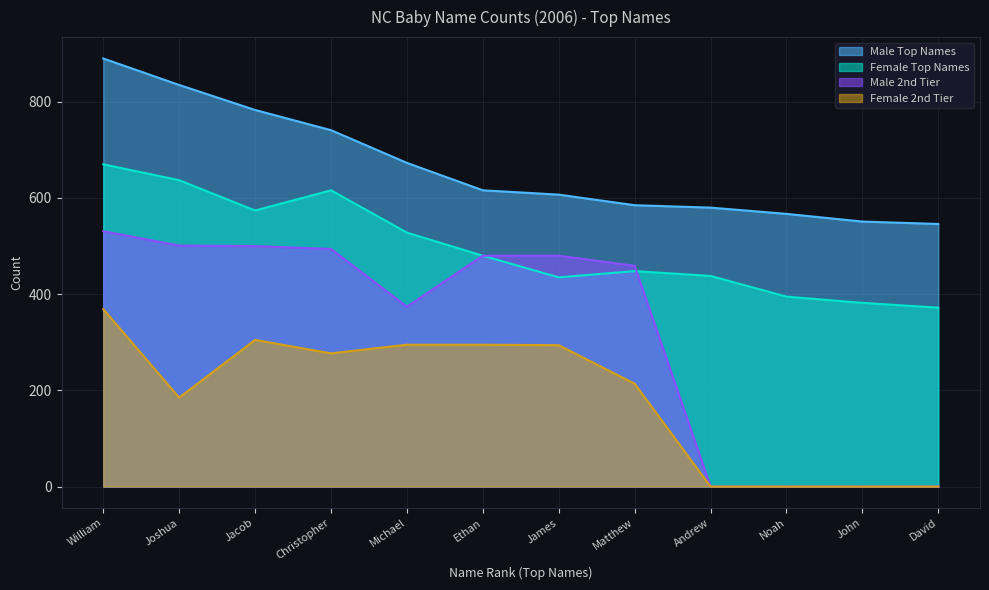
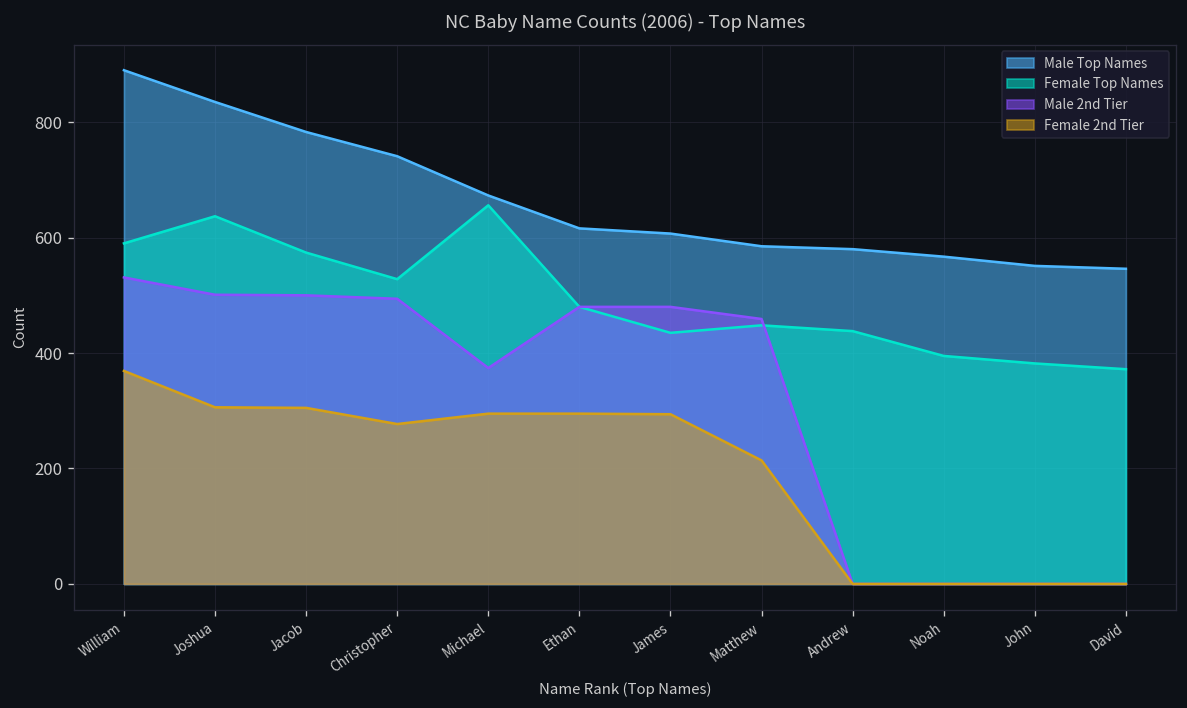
Female Top Names, William: 670 -> 590
Female 2nd Tier, Joshua: 190 -> 310
Female Top Names, Christopher: 620 -> 530
Female Top Names, Michael: 530 -> 660
